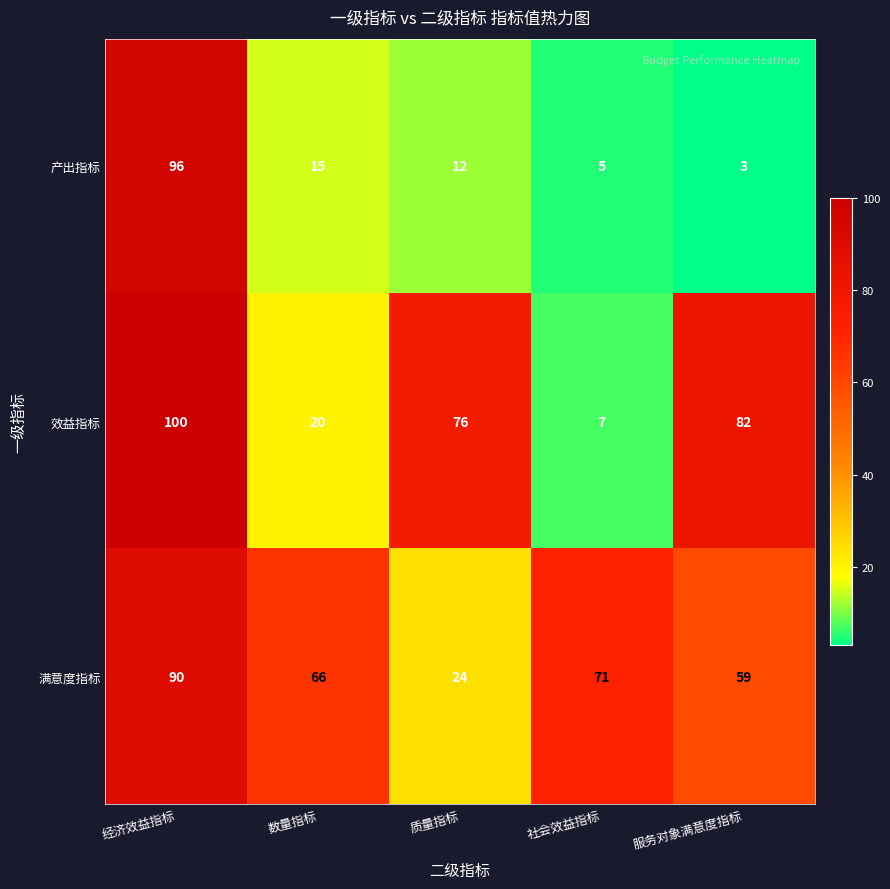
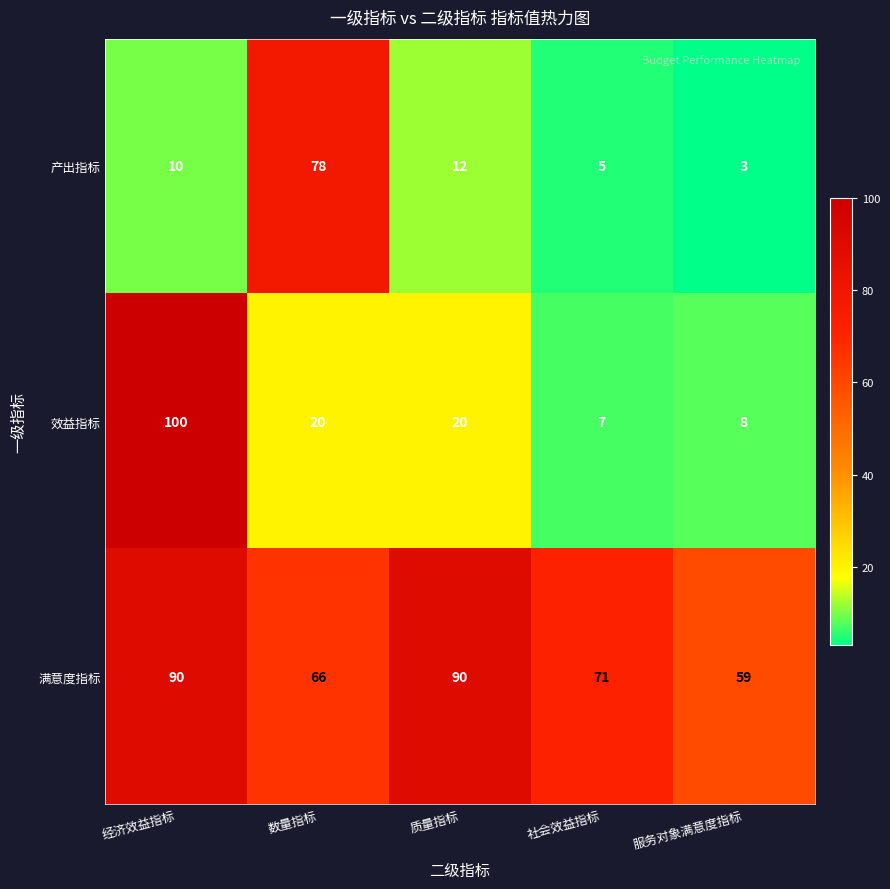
产出指标, 经济效益指标: 96 -> 10
产出指标, 数量指标: 15 -> 78
效益指标, 质量指标: 76 -> 20
效益指标, 服务对象满意度指标: 82 -> 8
满意度指标, 质量指标: 24 -> 90
